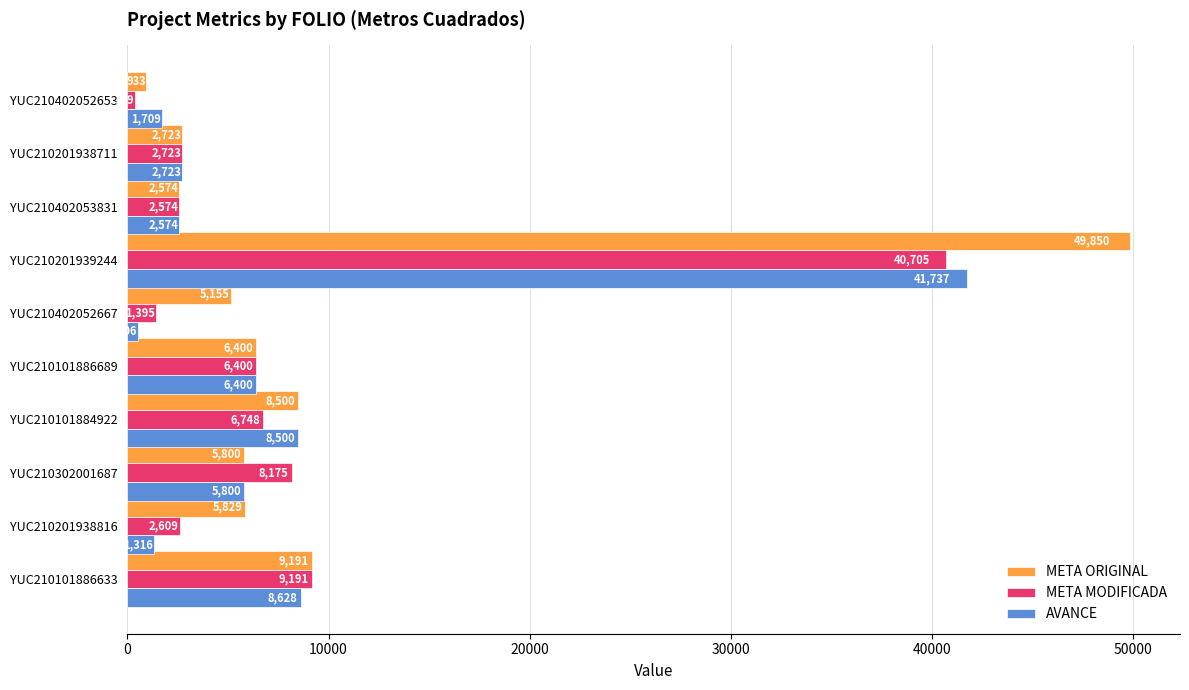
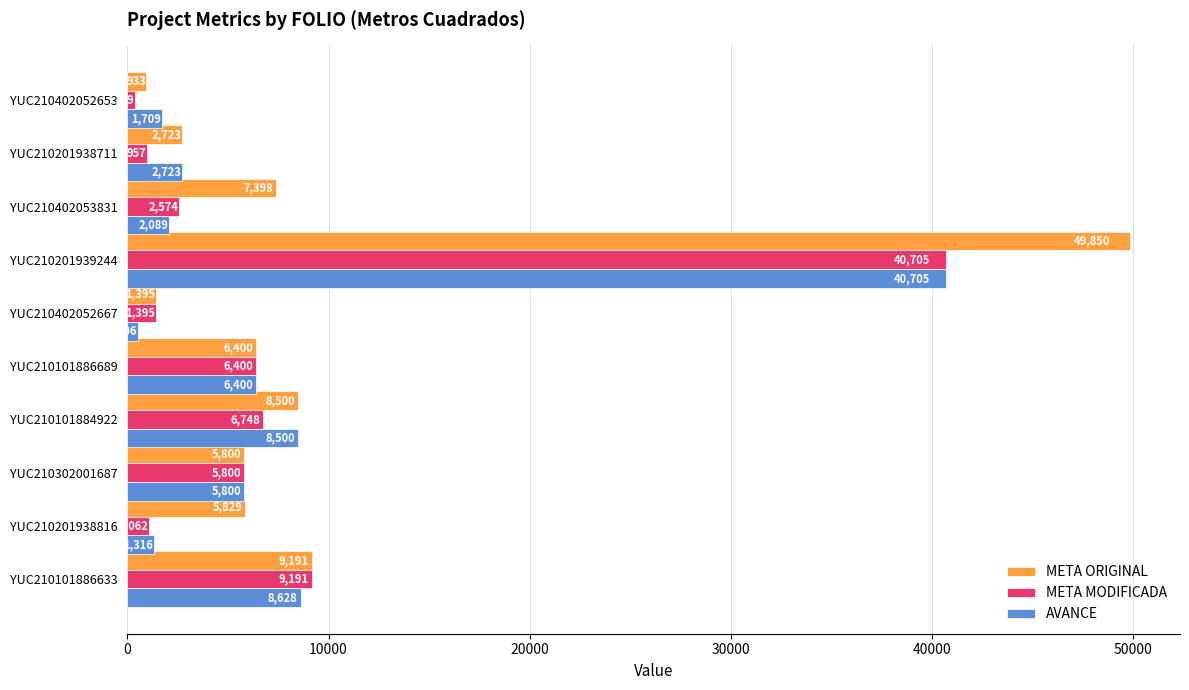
META MODIFICADA, YUC210201938711: 2,723 -> 957
META ORIGINAL, YUC210402053831: 2,574 -> 7,398
AVANCE, YUC210402053831: 2,574 -> 2,089
AVANCE, YUC210201939244: 41,737 -> 40,705
META ORIGINAL, YUC210402052667: 5,155 -> 1,395
META MODIFICADA, YUC210302001687: 8,175 -> 5,800
META MODIFICADA, YUC210201938816: 2,609 -> 1,062
